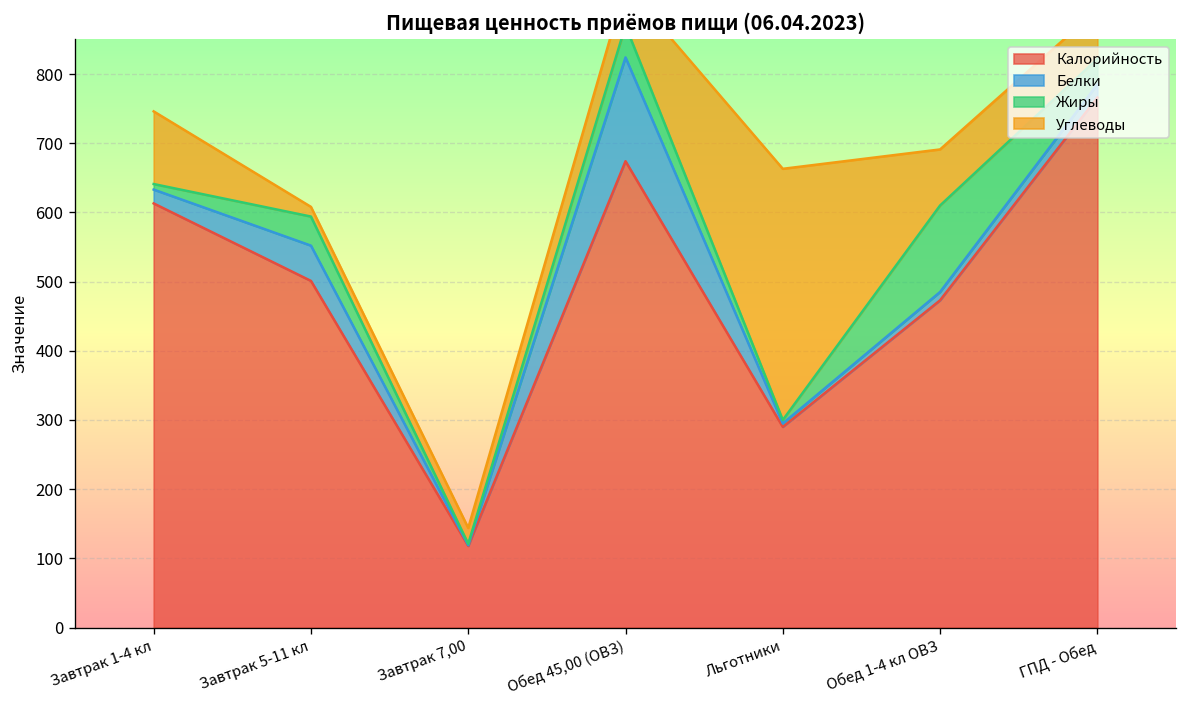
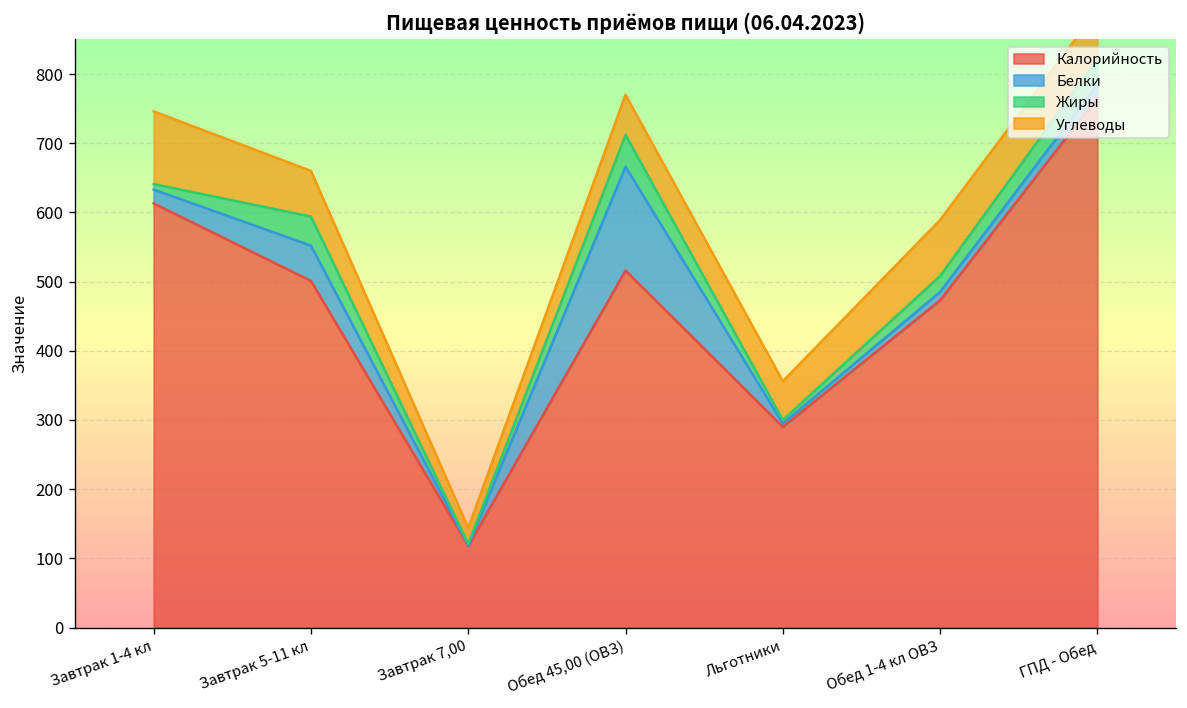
Углеводы, Завтрак 5-11 кл: 10 -> 70
Калорийность, Обед 45,00 (ОВЗ): 670 -> 520
Углеводы, Льготники: 360 -> 60
Жиры, Обед 1-4 кл ОВЗ: 130 -> 20
